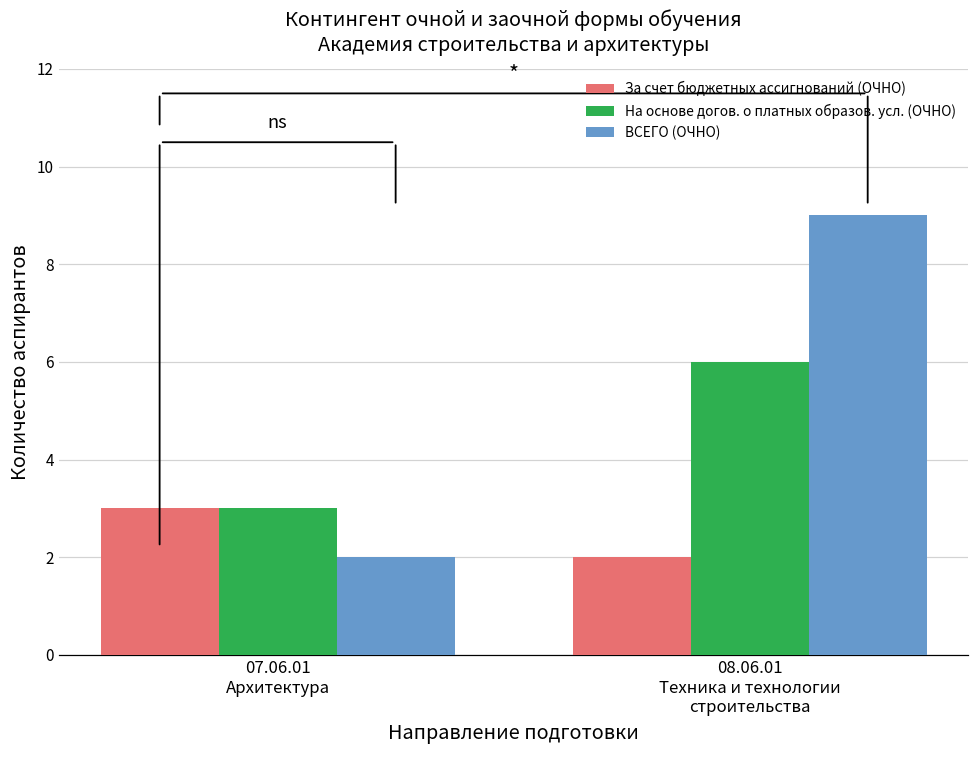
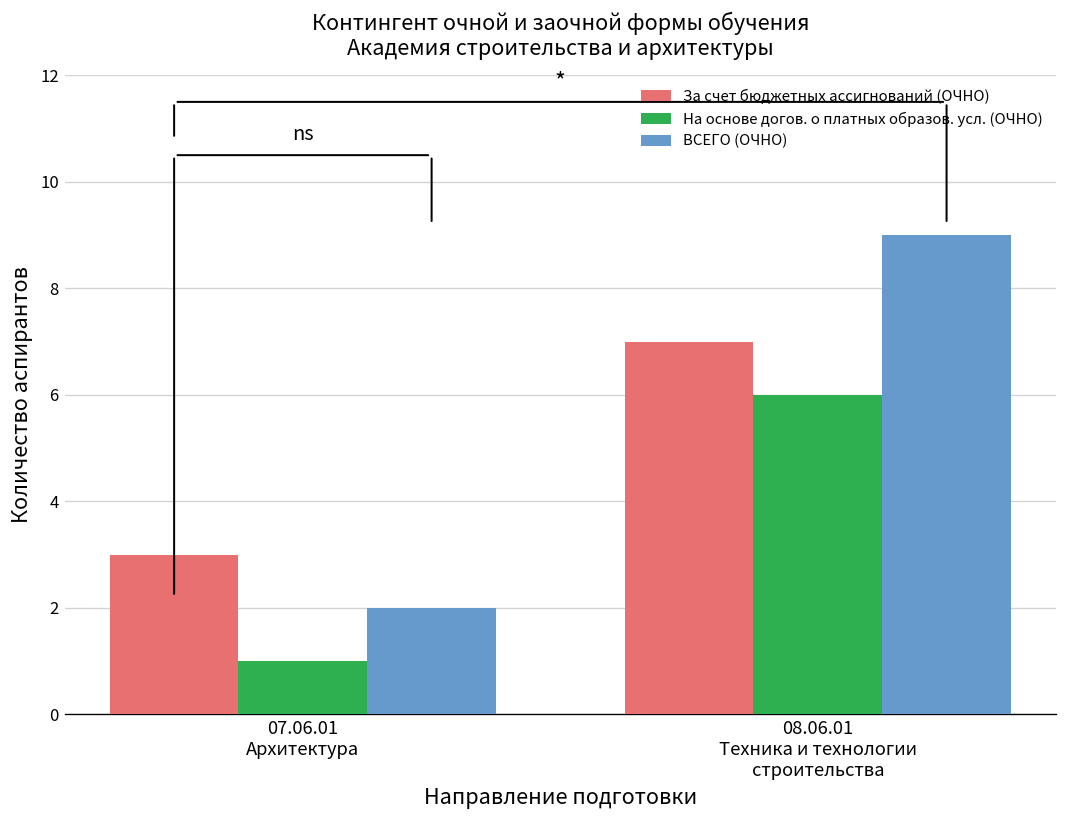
На основе догов. о платных образов. усл. (ОЧНО), 07.06.01 Архитектура: 3 -> 1
За счет бюджетных ассигнований (ОЧНО), 08.06.01 Техника и технологии строительства: 2 -> 7
